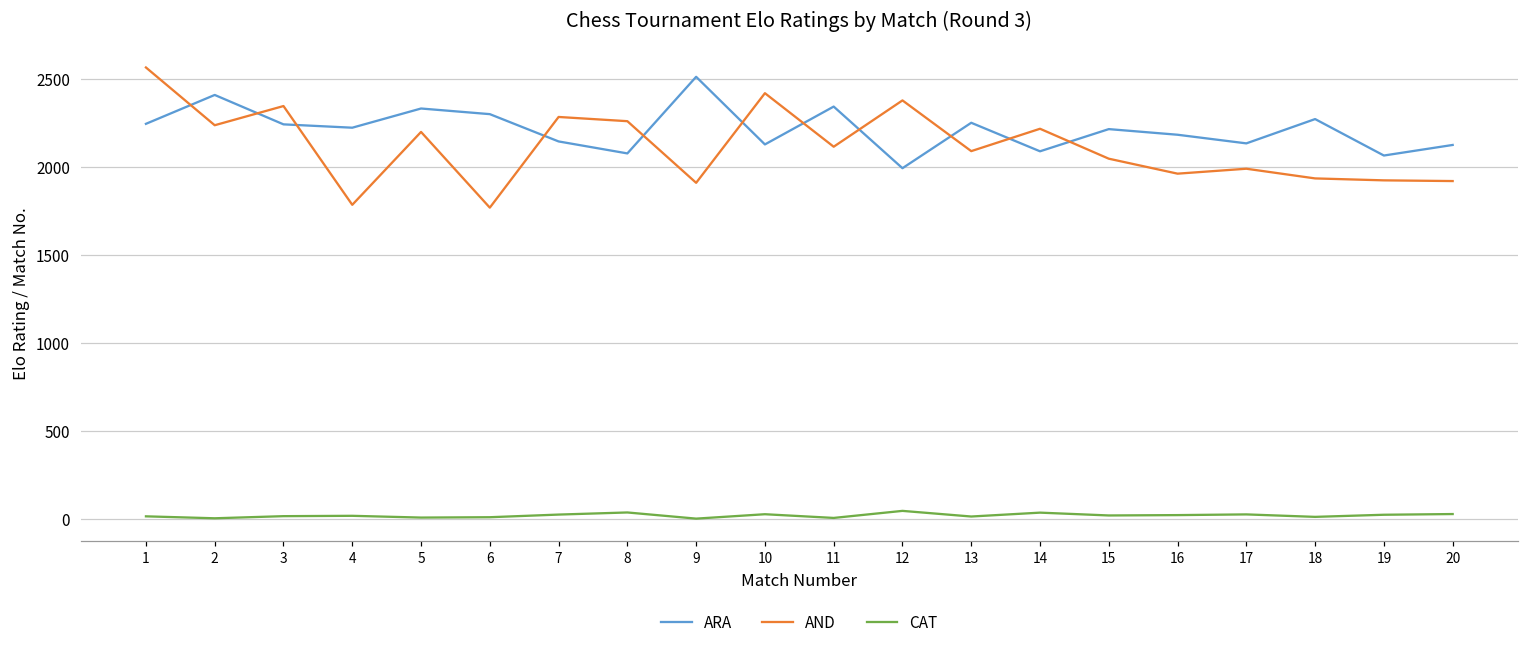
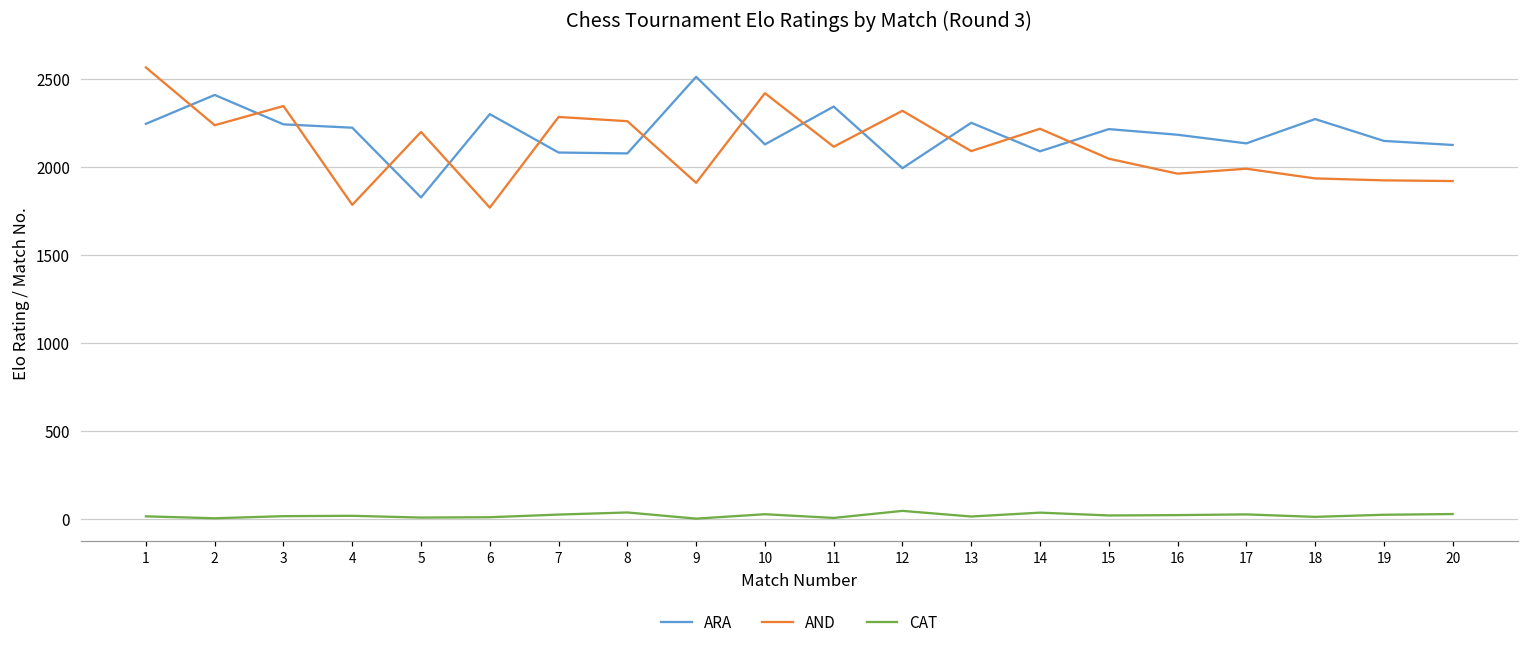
ARA, 5: 2330 -> 1830
ARA, 7: 2140 -> 2080
AND, 12: 2380 -> 2320
ARA, 19: 2060 -> 2150
